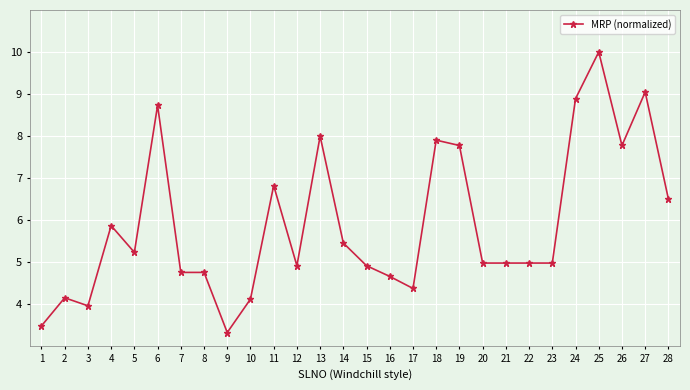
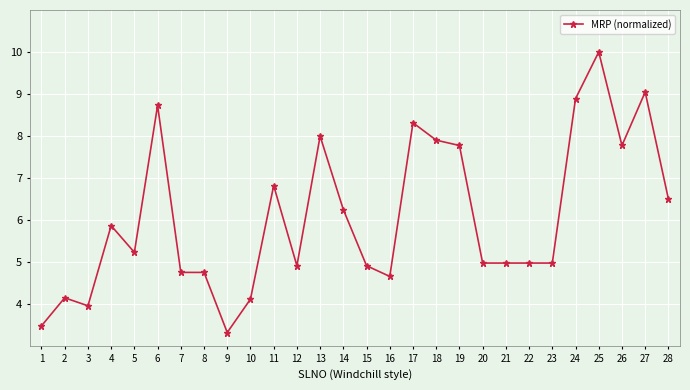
14: 5.4 -> 6.2
17: 4.4 -> 8.3
